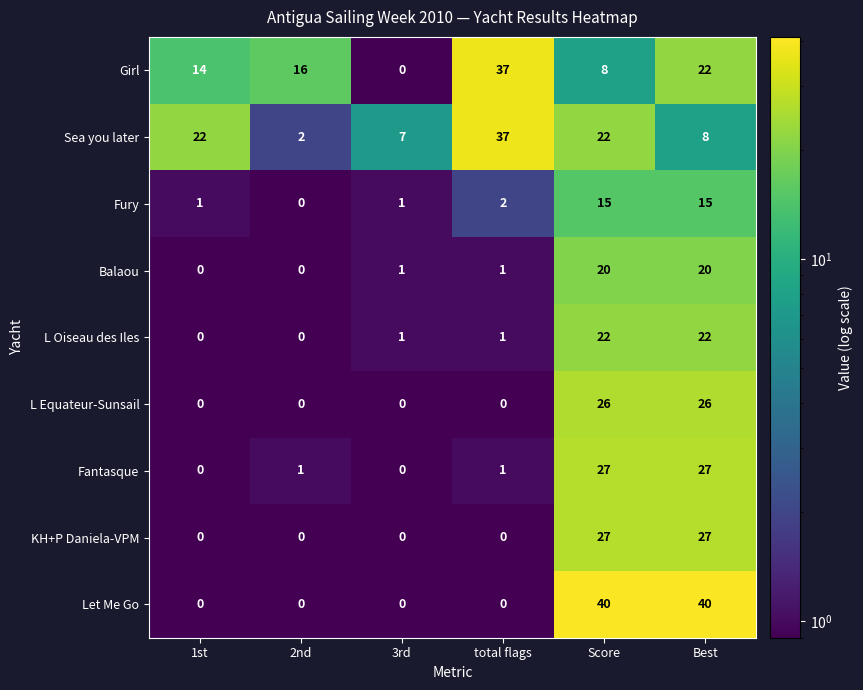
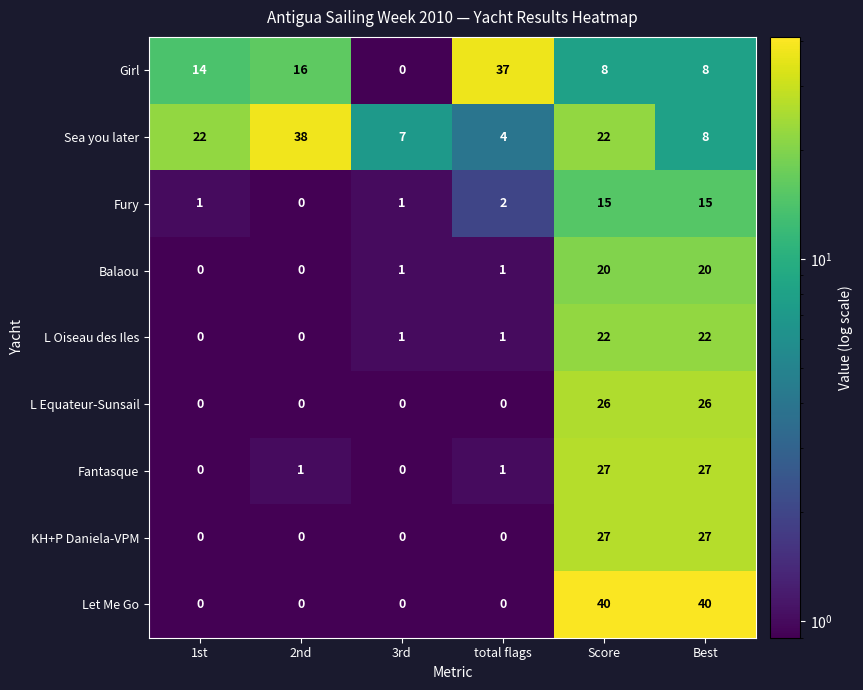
Girl, Best: 22 -> 8
Sea you later, 2nd: 2 -> 38
Sea you later, total flags: 37 -> 4
